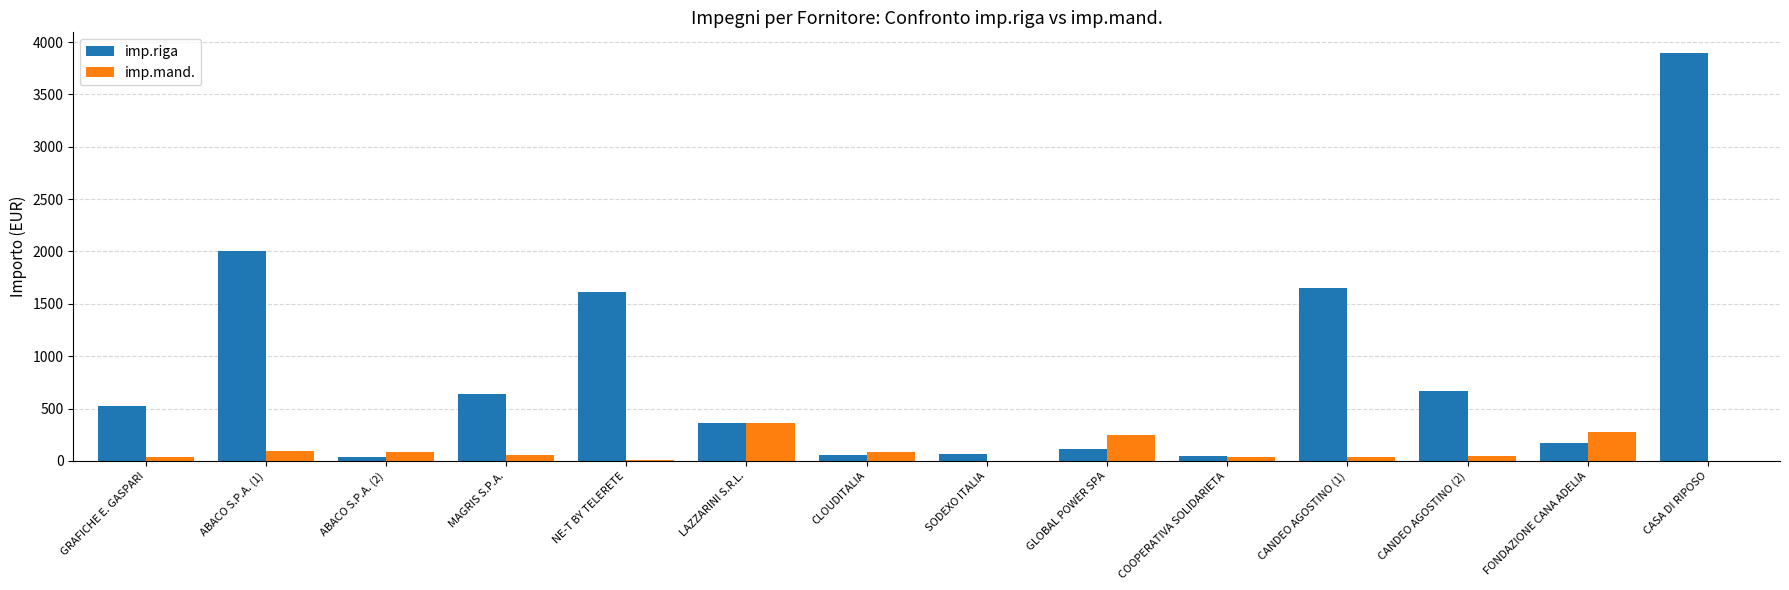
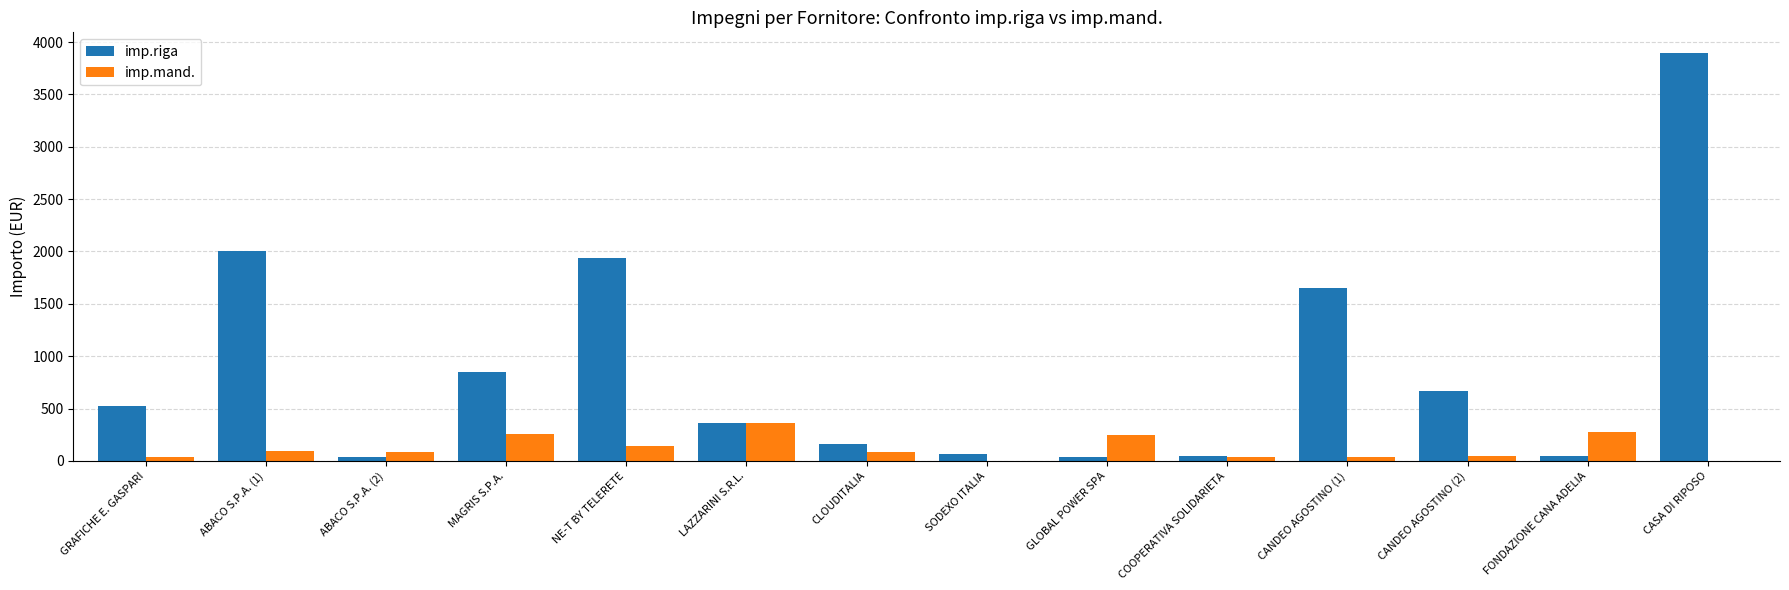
imp.riga, MAGRIS S.P.A.: 640 -> 850
imp.mand., MAGRIS S.P.A.: 50 -> 250
imp.riga, NE-T BY TELERETE: 1610 -> 1940
imp.mand., NE-T BY TELERETE: 0 -> 140
imp.riga, CLOUDITALIA: 60 -> 160
imp.riga, GLOBAL POWER SPA: 120 -> 40
imp.riga, FONDAZIONE CANA ADELIA: 170 -> 50
